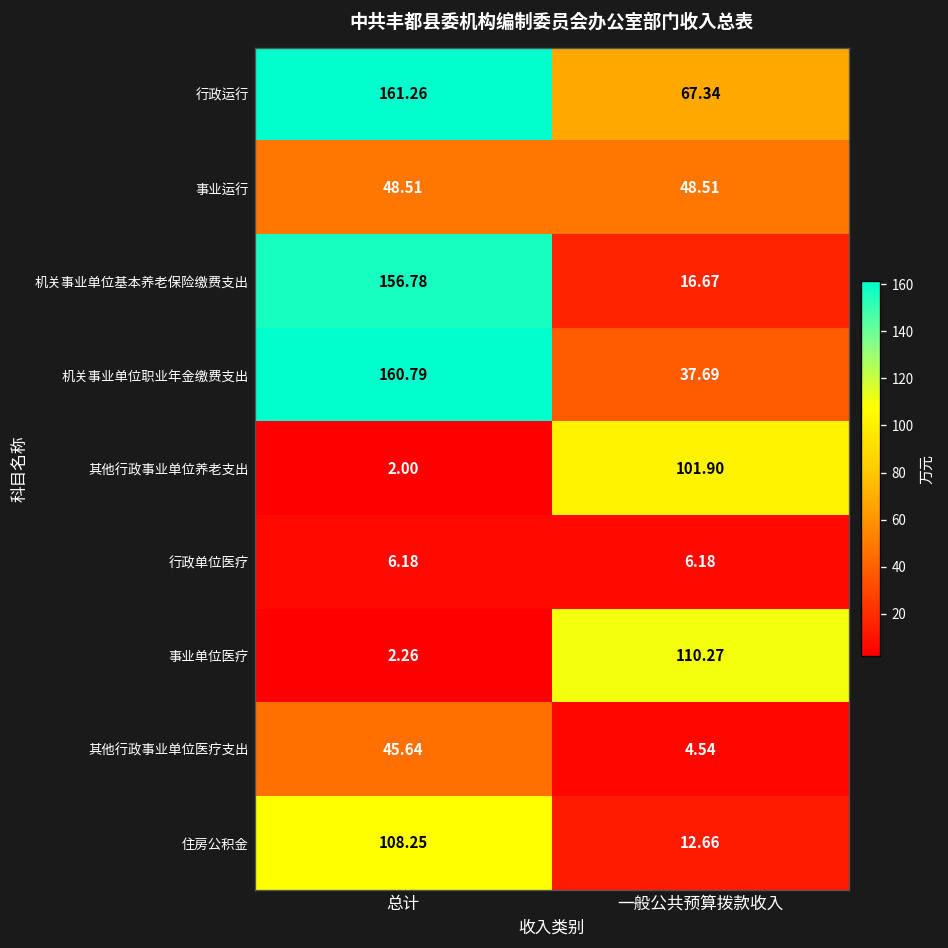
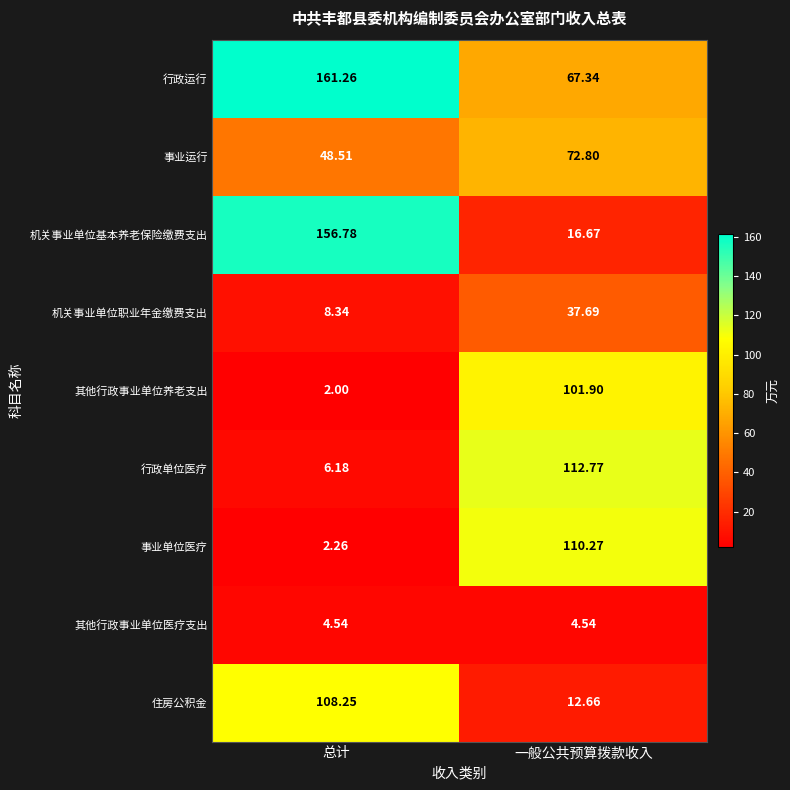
事业运行, 一般公共预算拨款收入: 48.51 -> 72.80
机关事业单位职业年金缴费支出, 总计: 160.79 -> 8.34
行政单位医疗, 一般公共预算拨款收入: 6.18 -> 112.77
其他行政事业单位医疗支出, 总计: 45.64 -> 4.54
